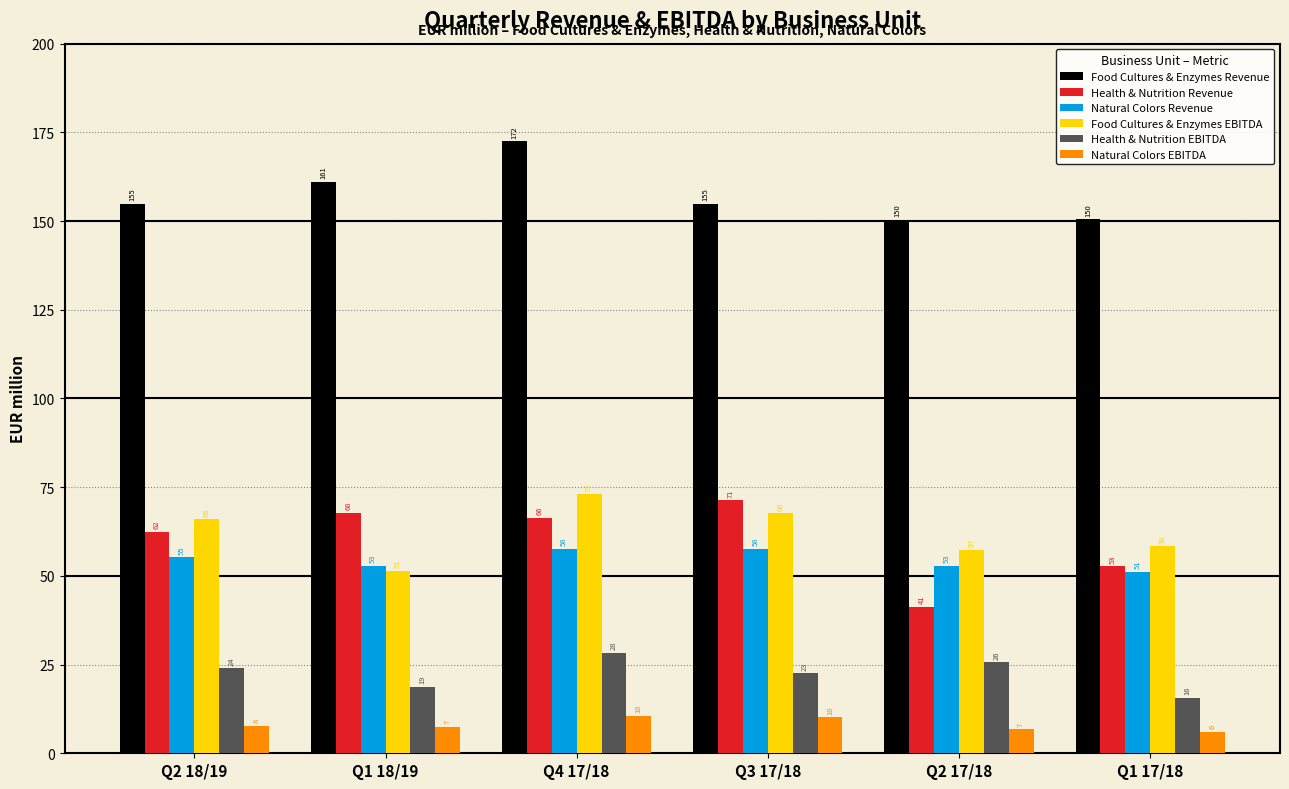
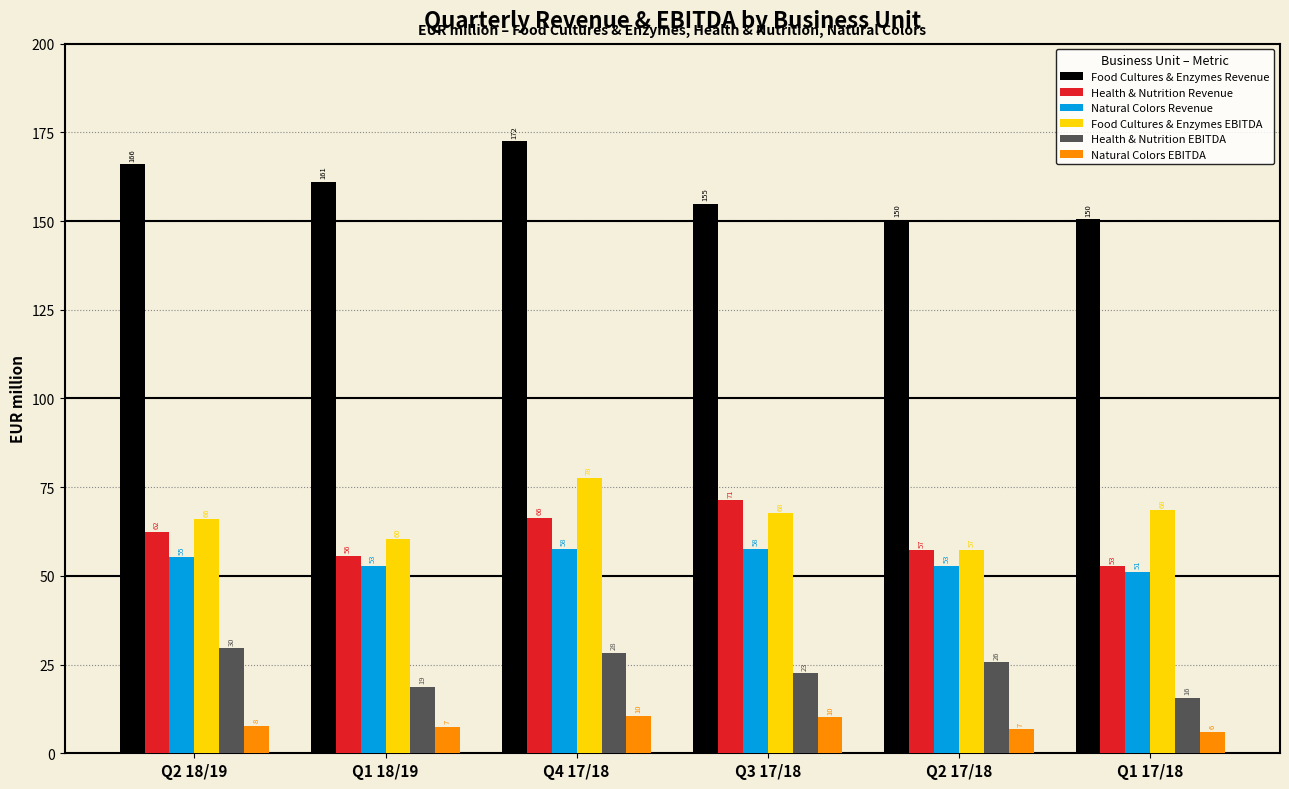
Food Cultures & Enzymes Revenue, Q2 18/19: 155 -> 166
Health & Nutrition EBITDA, Q2 18/19: 24 -> 30
Health & Nutrition Revenue, Q1 18/19: 68 -> 56
Food Cultures & Enzymes EBITDA, Q1 18/19: 51 -> 60
Food Cultures & Enzymes EBITDA, Q4 17/18: 73 -> 78
Health & Nutrition Revenue, Q2 17/18: 41 -> 57
Food Cultures & Enzymes EBITDA, Q1 17/18: 58 -> 68
